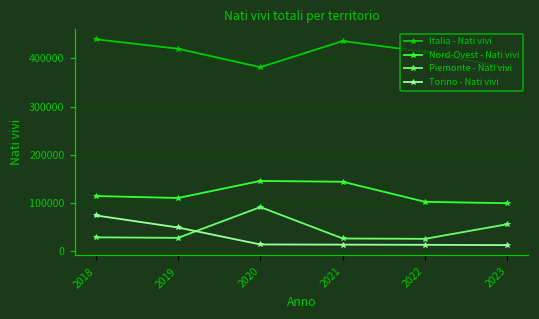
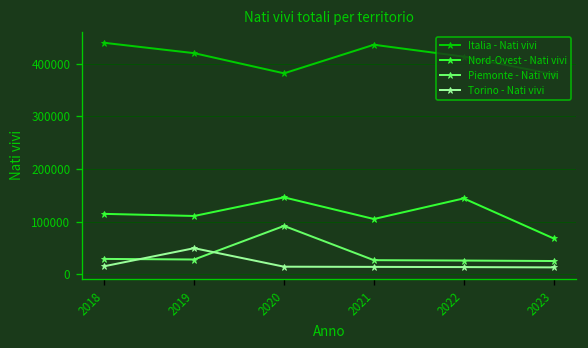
Torino - Nati vivi, 2018: 70000 -> 20000
Nord-Ovest - Nati vivi, 2021: 140000 -> 100000
Nord-Ovest - Nati vivi, 2022: 100000 -> 140000
Nord-Ovest - Nati vivi, 2023: 100000 -> 70000
Piemonte - Nati vivi, 2023: 60000 -> 30000
